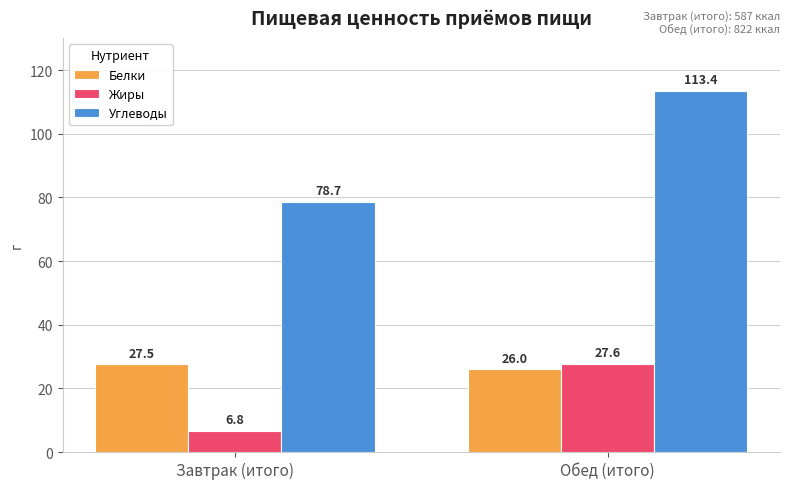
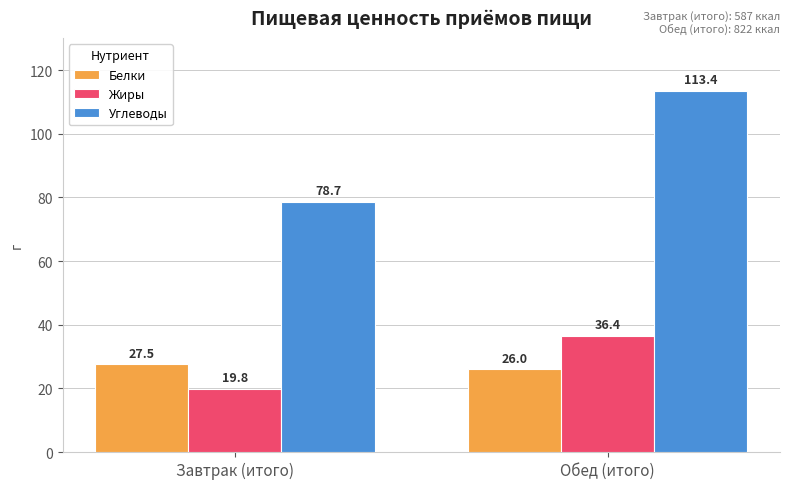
Жиры, Завтрак (итого): 6.8 -> 19.8
Жиры, Обед (итого): 27.6 -> 36.4
